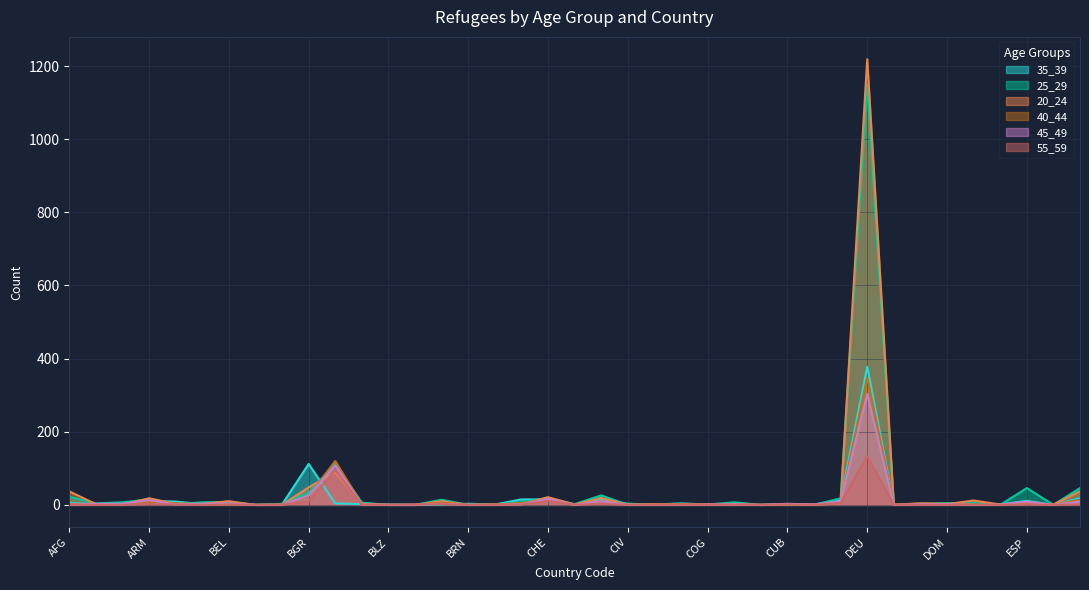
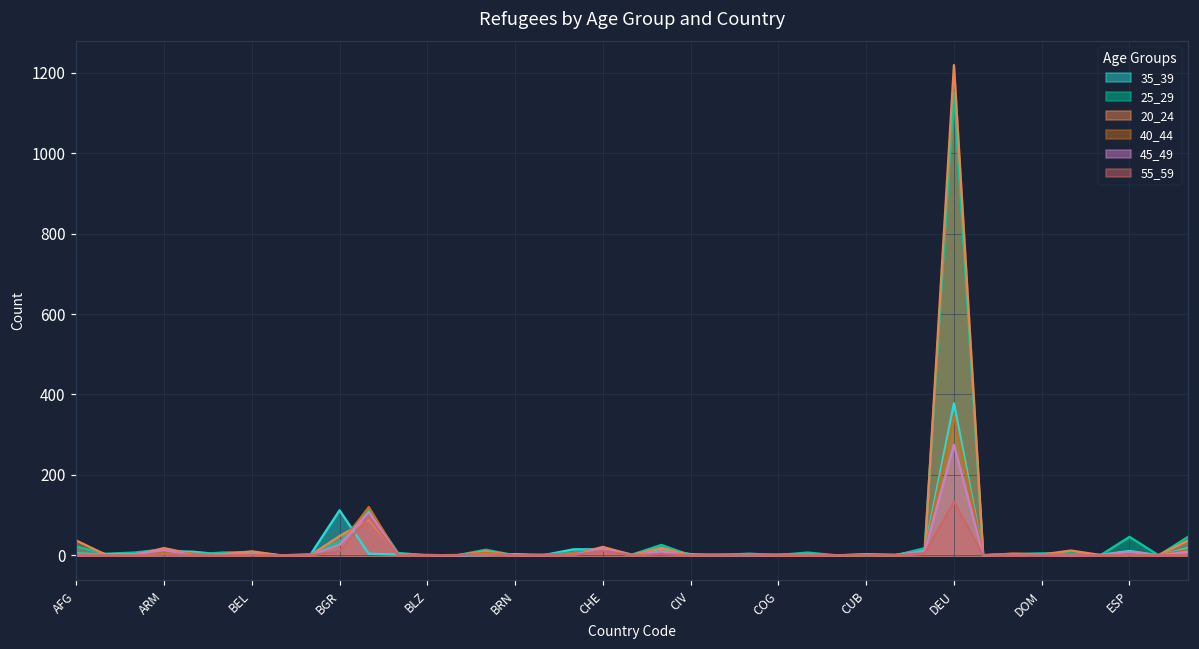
45_49, DEU: 300 -> 280
